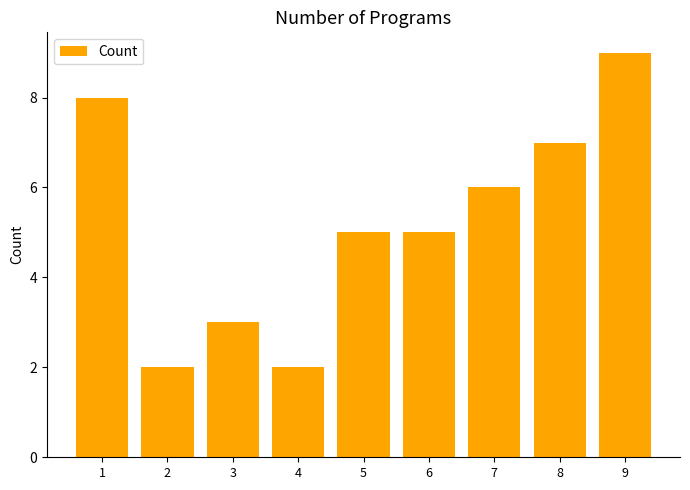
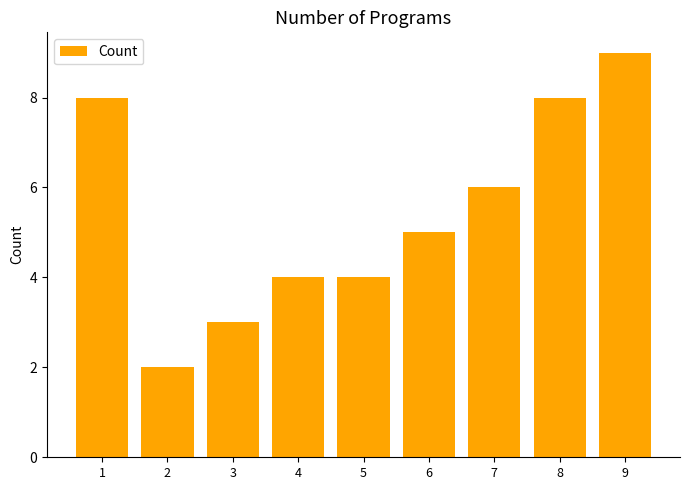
4: 2 -> 4
5: 5 -> 4
8: 7 -> 8
